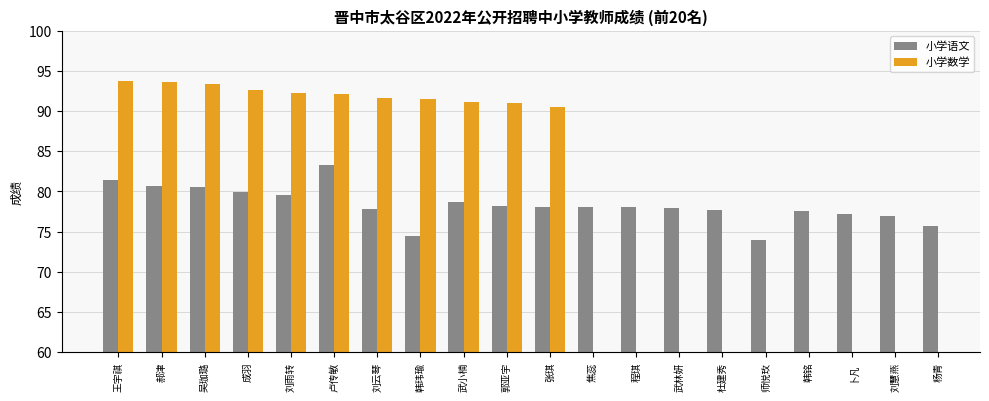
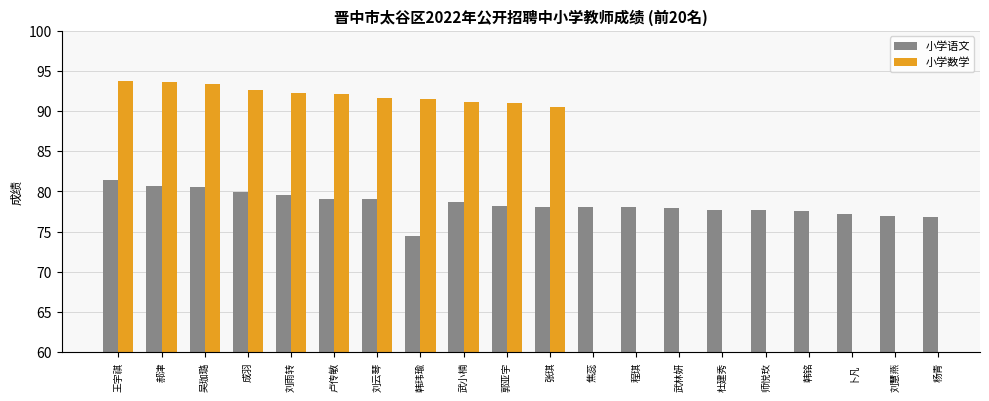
小学语文, 卢传敏: 83 -> 79
小学语文, 刘云琴: 78 -> 79
小学语文, 师悦玫: 74 -> 78
小学语文, 杨青: 76 -> 77
